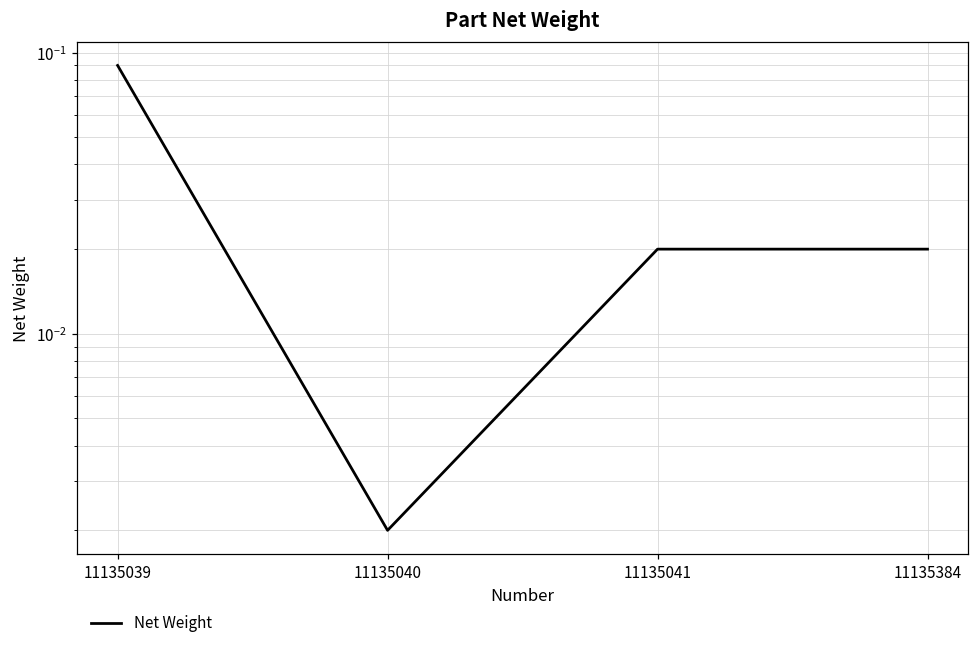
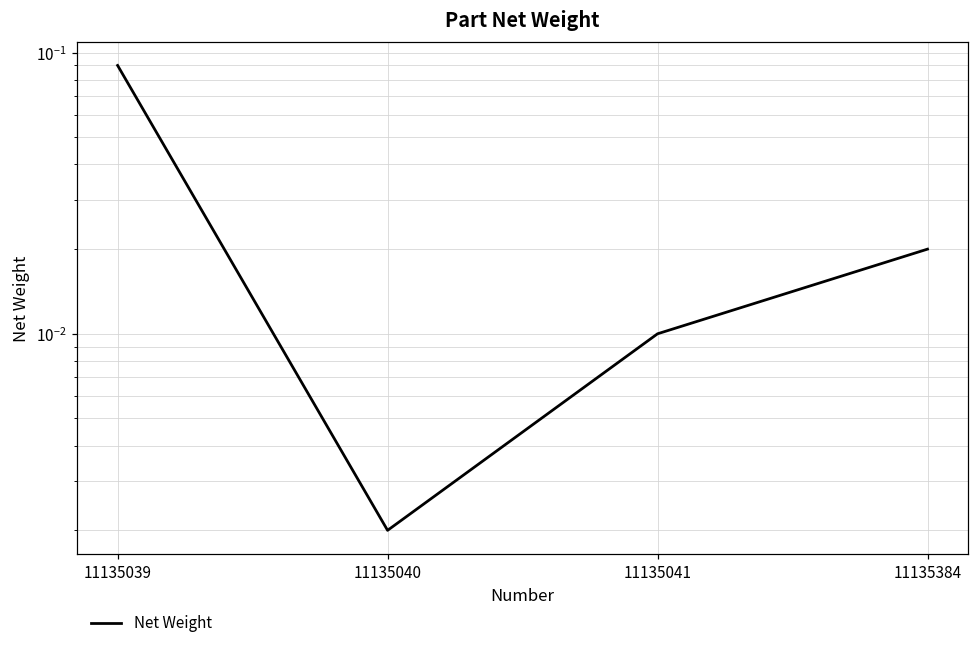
11135041: 0.02 -> 0.01
